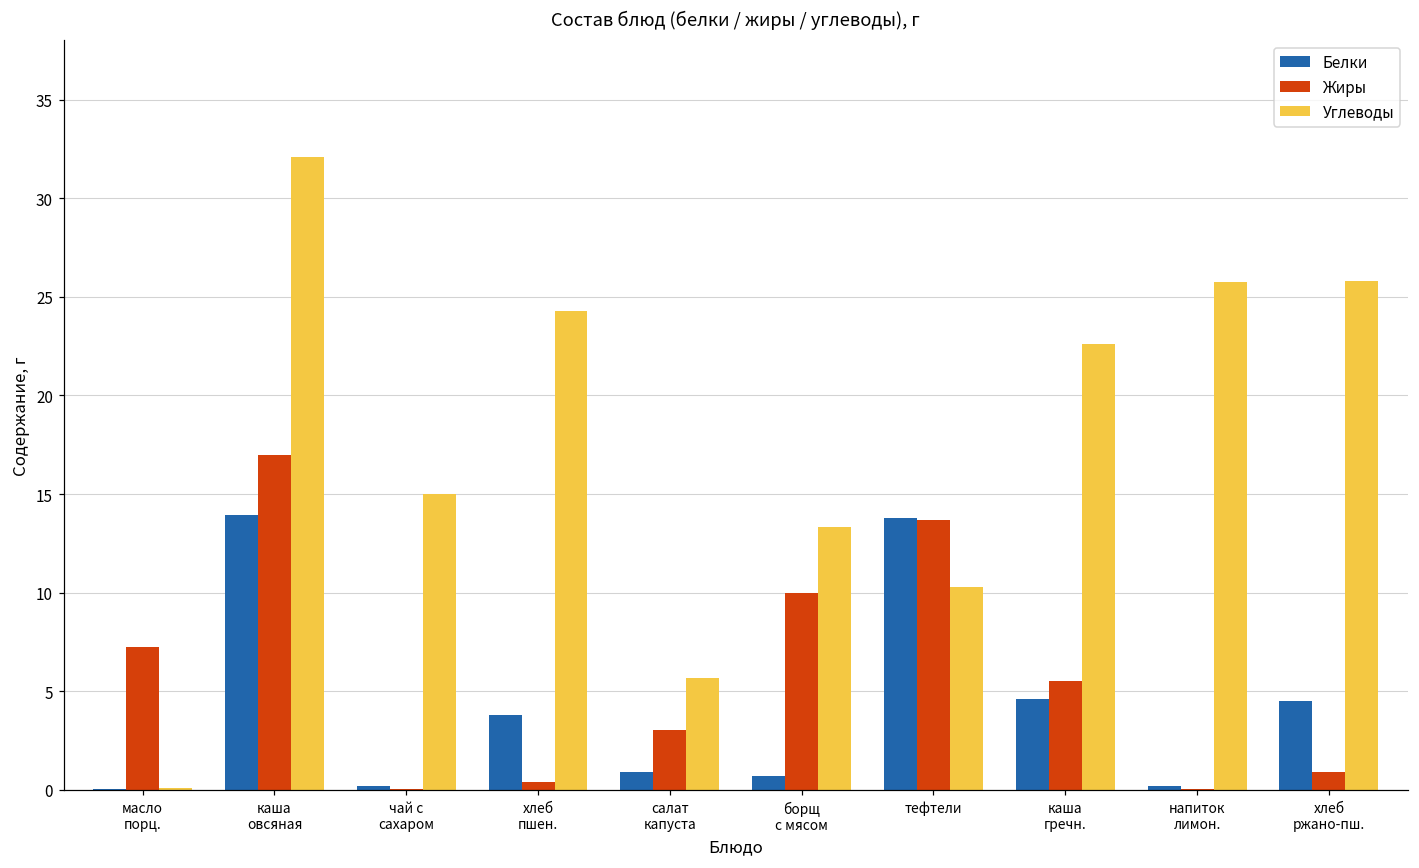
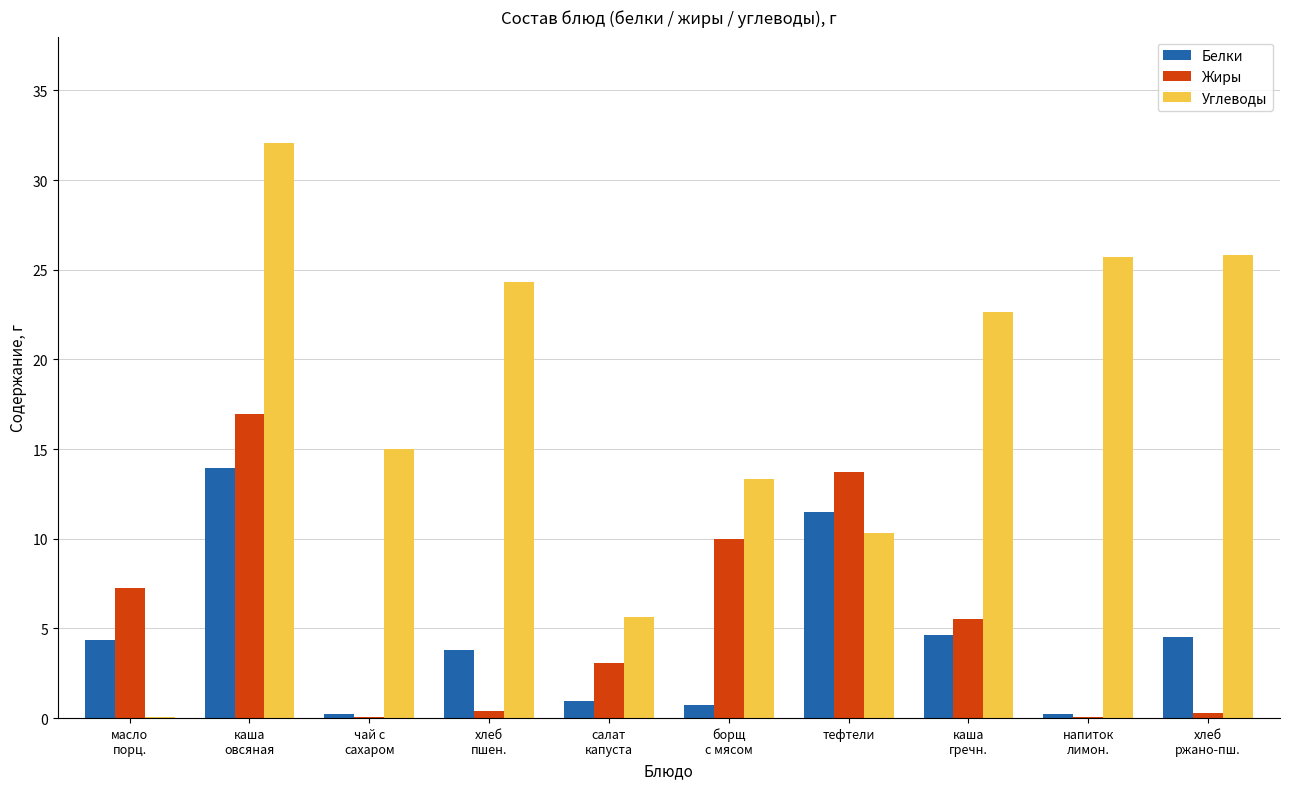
Белки, масло порц.: 0.1 -> 4.4
Белки, тефтели: 13.8 -> 11.5
Жиры, хлеб ржано-пш.: 0.9 -> 0.3
